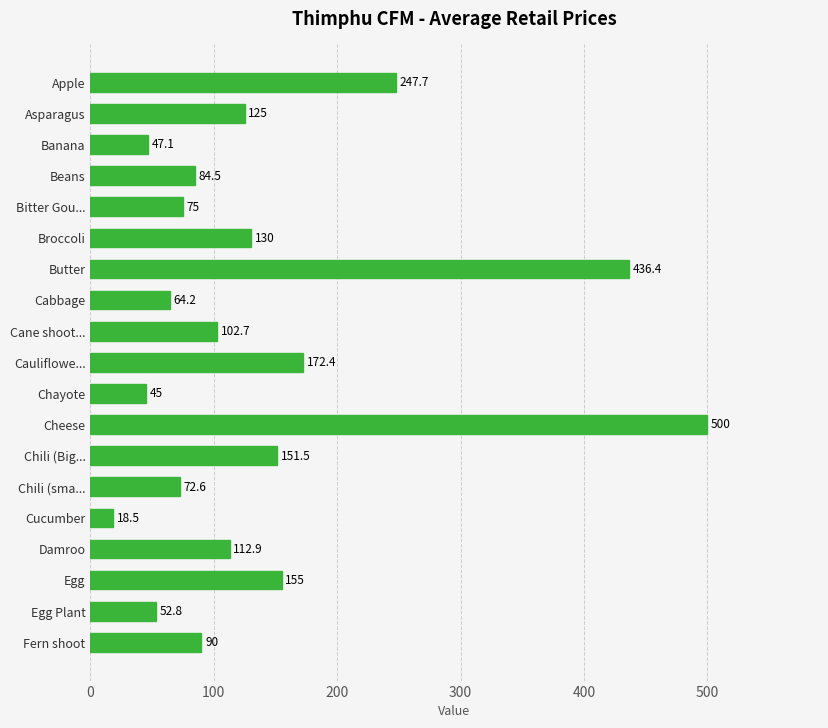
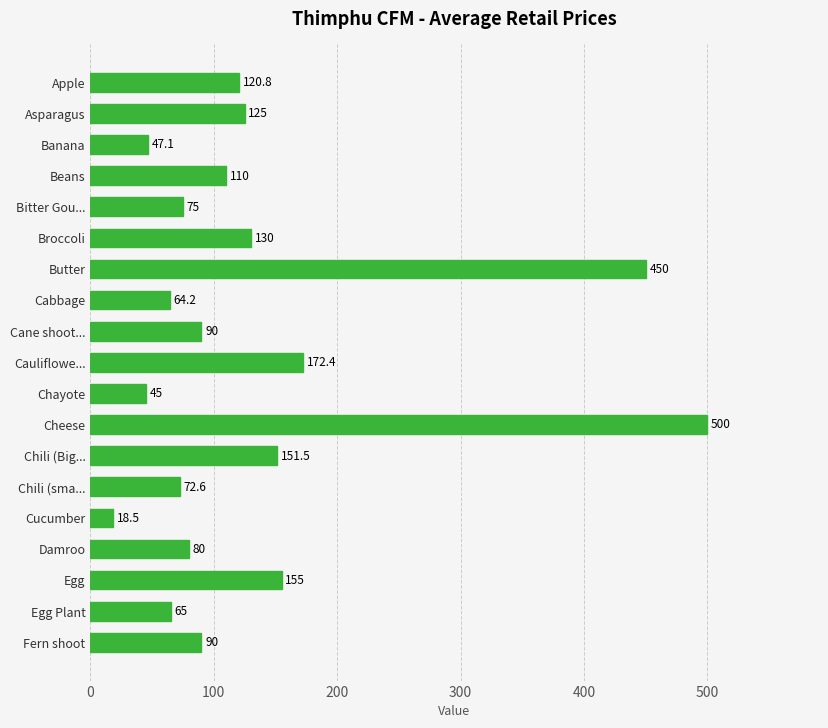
Apple: 247.7 -> 120.8
Beans: 84.5 -> 110
Butter: 436.4 -> 450
Cane shoot...: 102.7 -> 90
Damroo: 112.9 -> 80
Egg Plant: 52.8 -> 65
